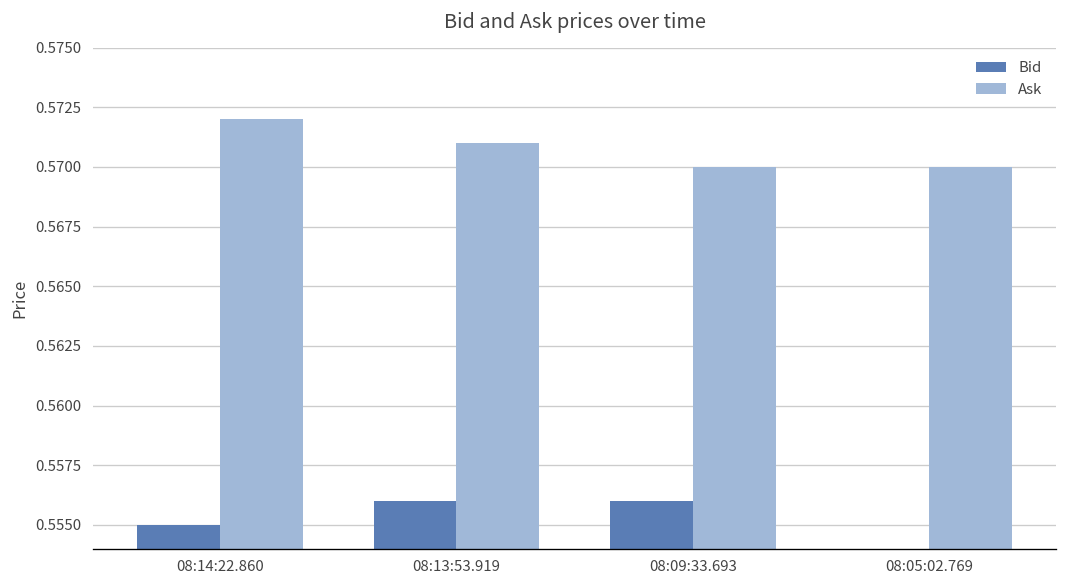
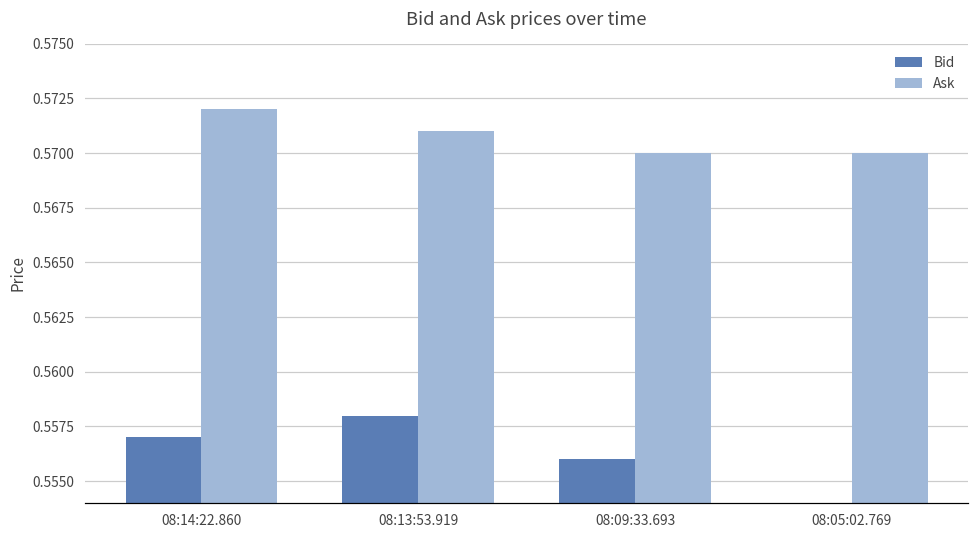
Bid, 08:14:22.860: 0.555 -> 0.557
Bid, 08:13:53.919: 0.556 -> 0.558
